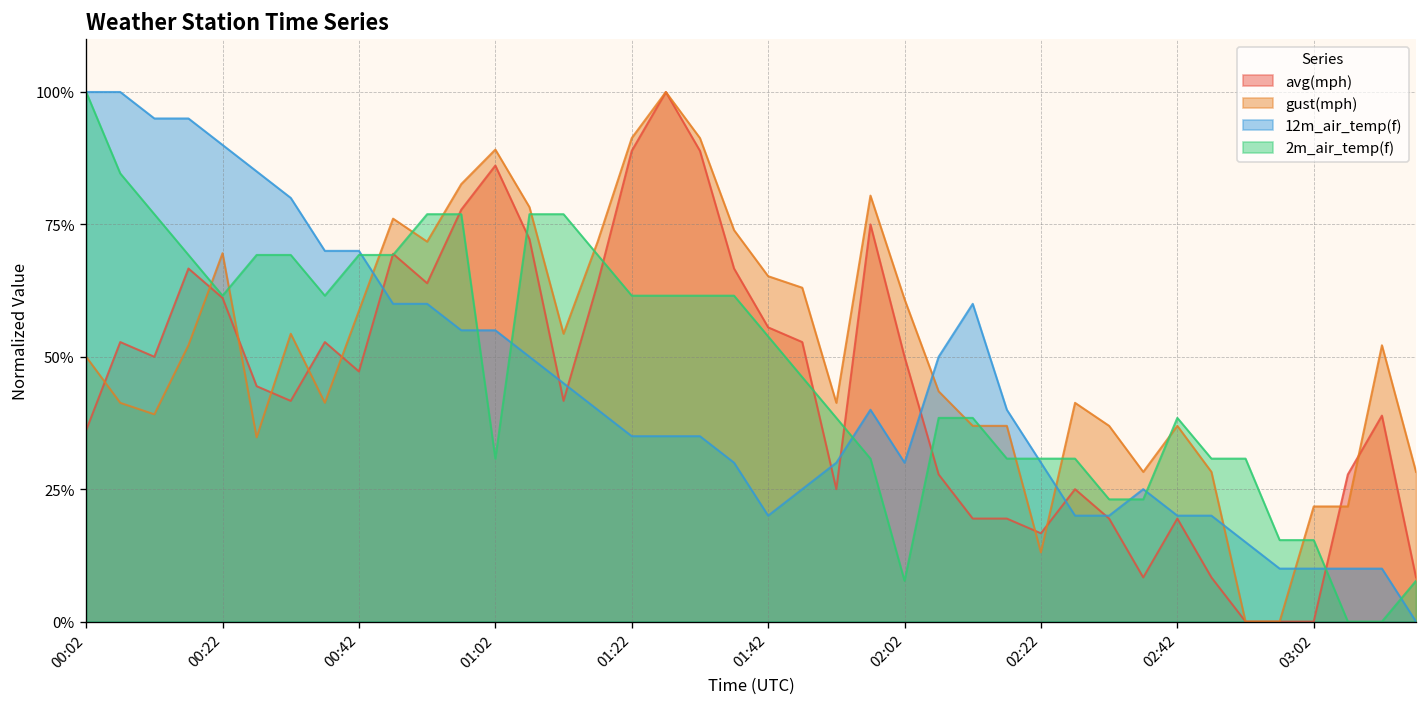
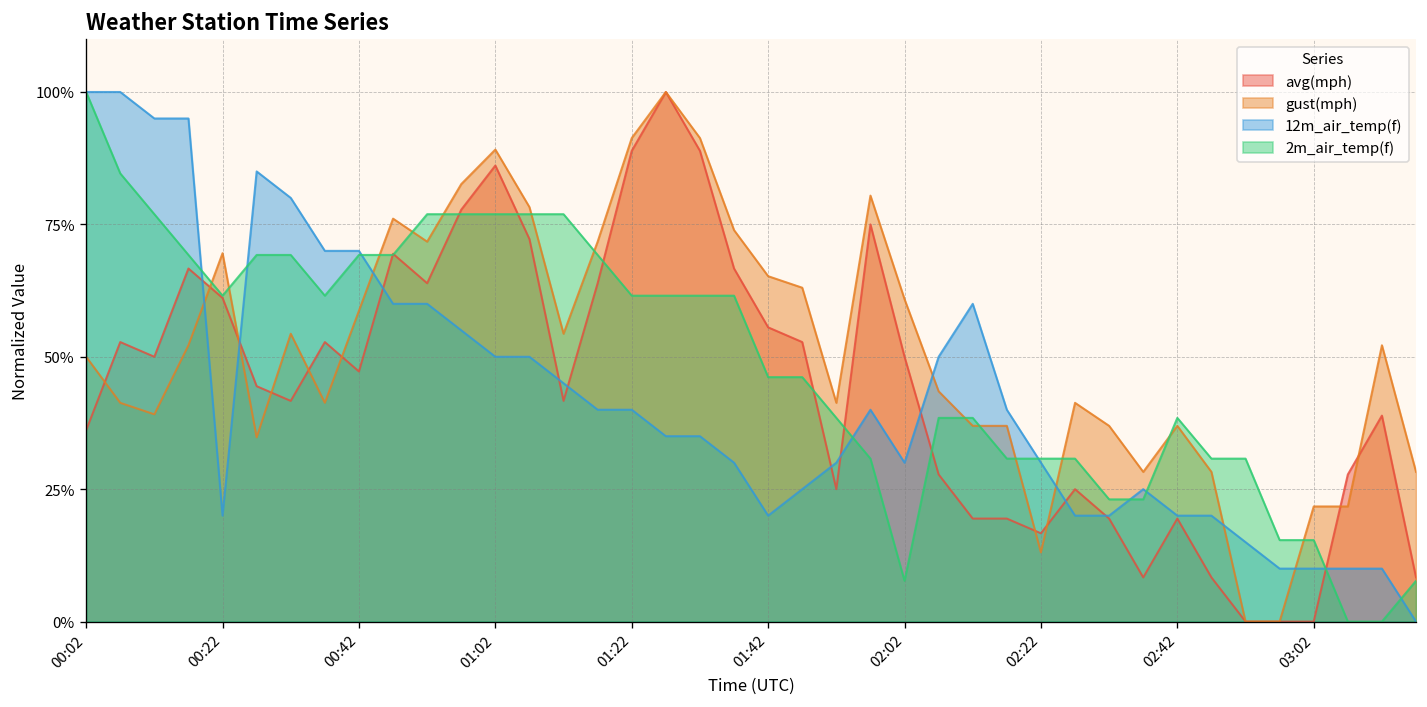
12m_air_temp(f), 00:22: 90% -> 20%
12m_air_temp(f), 01:02: 55% -> 50%
2m_air_temp(f), 01:02: 31% -> 77%
12m_air_temp(f), 01:22: 35% -> 40%
2m_air_temp(f), 01:42: 54% -> 46%
